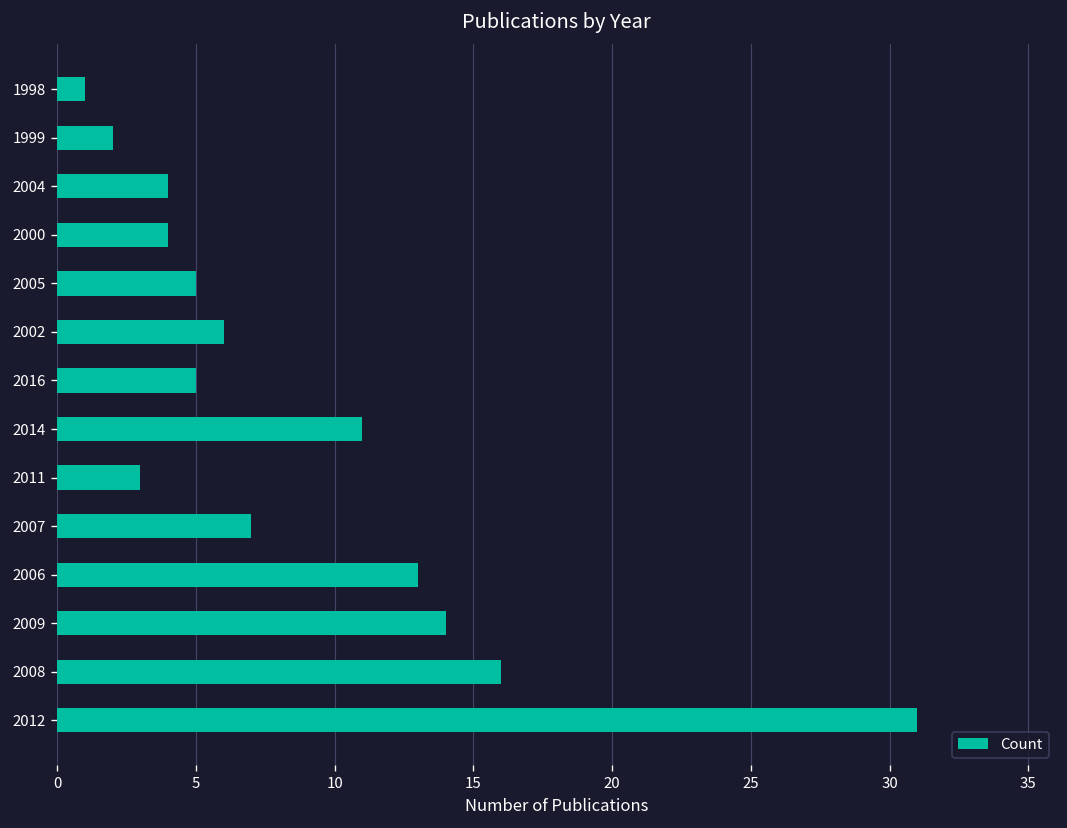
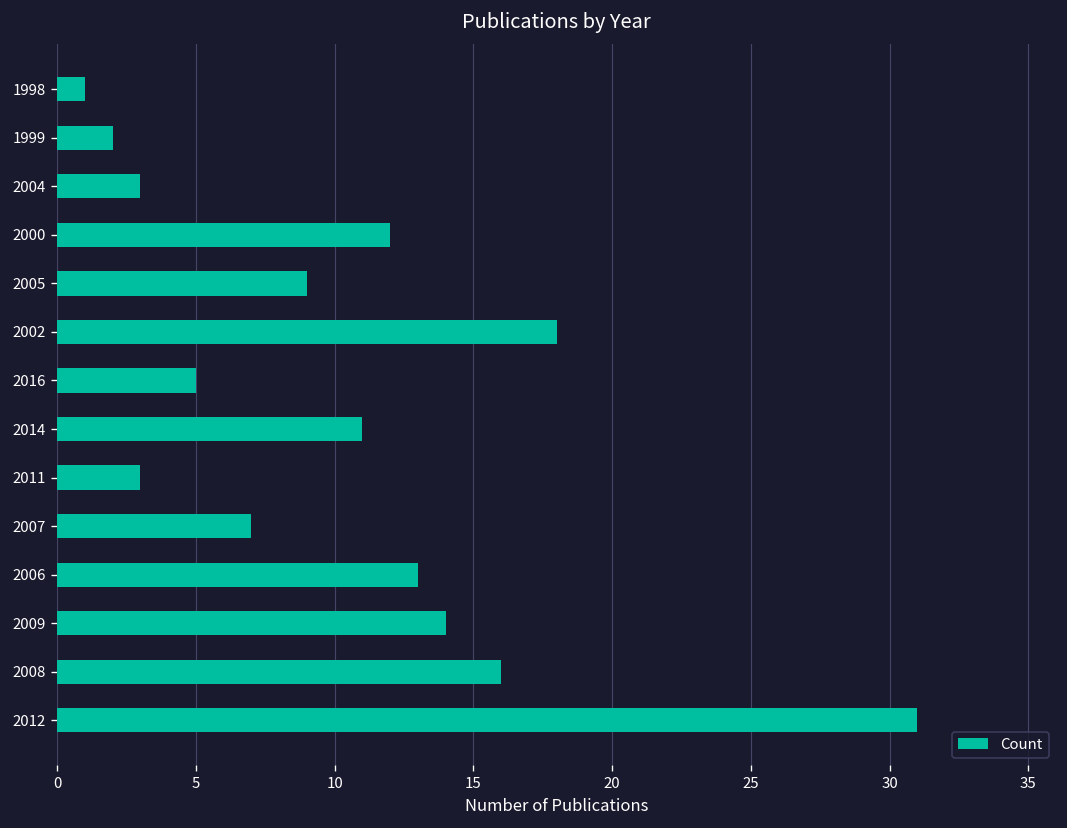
2004: 4 -> 3
2000: 4 -> 12
2005: 5 -> 9
2002: 6 -> 18
